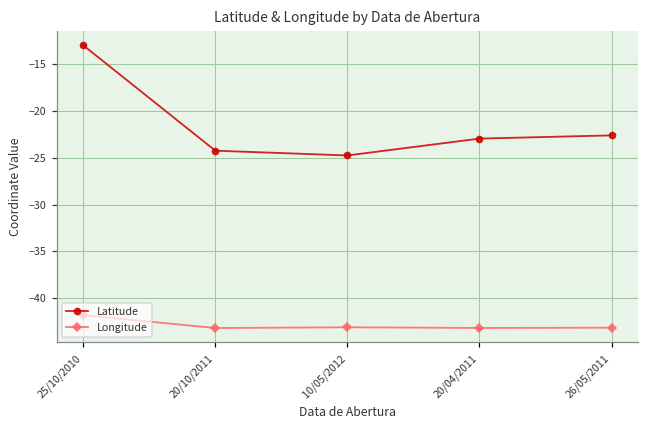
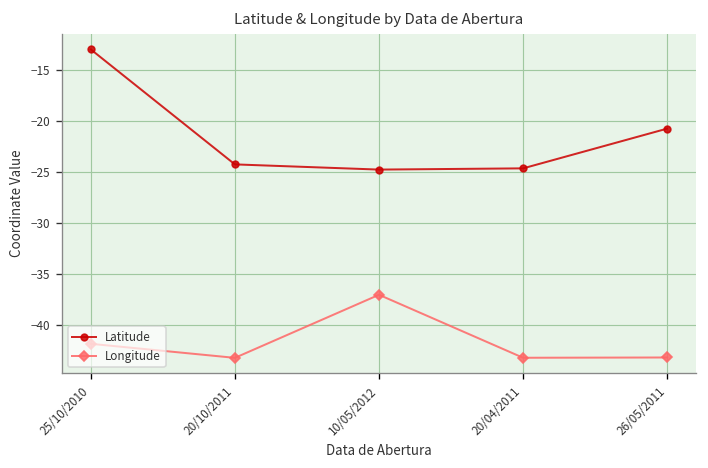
Longitude, 10/05/2012: -43 -> -37
Latitude, 20/04/2011: -23 -> -25
Latitude, 26/05/2011: -23 -> -21
